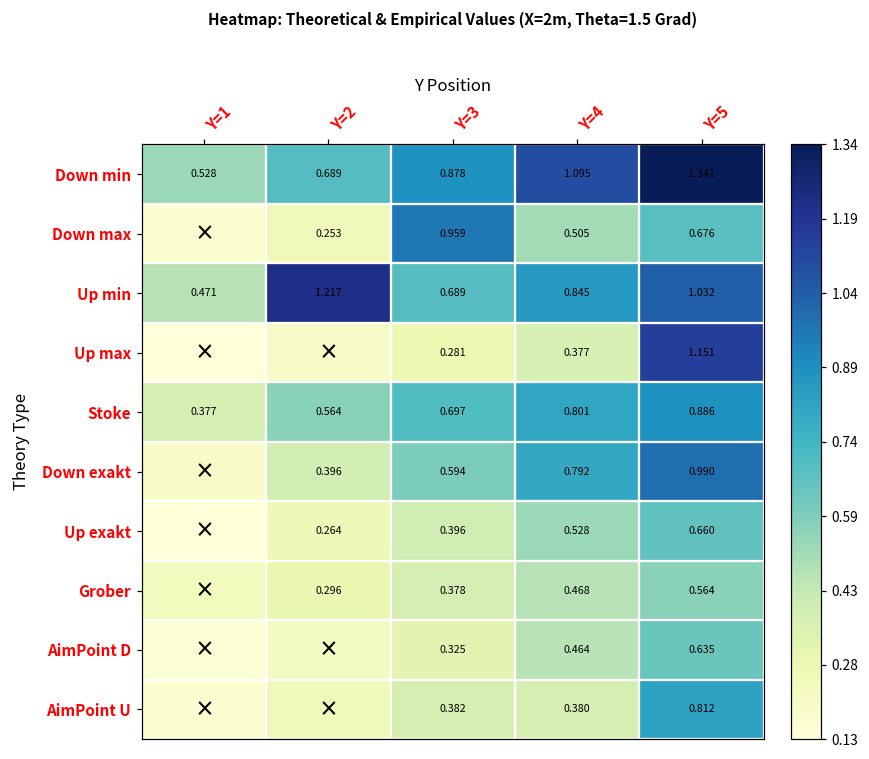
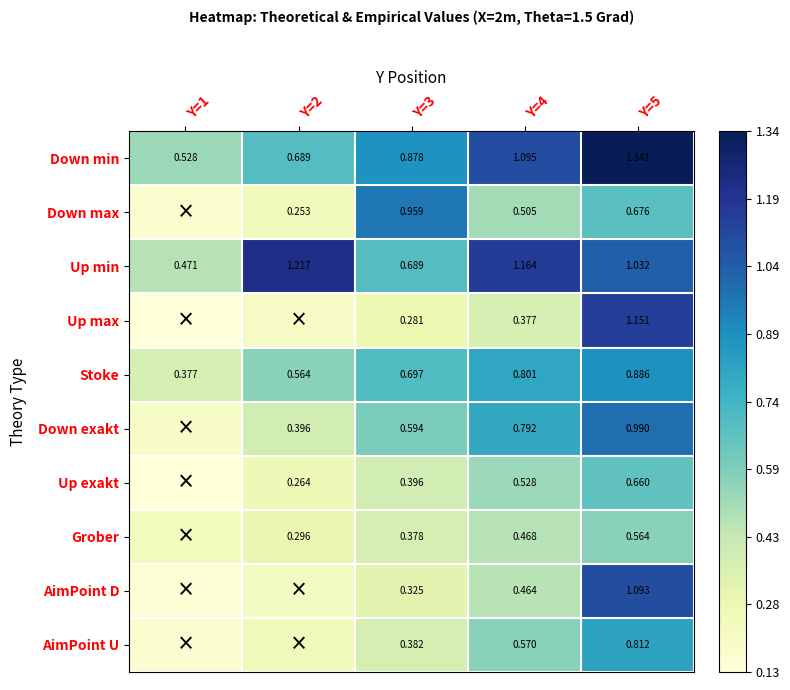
Up min, Y=4: 0.845 -> 1.164
AimPoint D, Y=5: 0.635 -> 1.093
AimPoint U, Y=4: 0.380 -> 0.570
